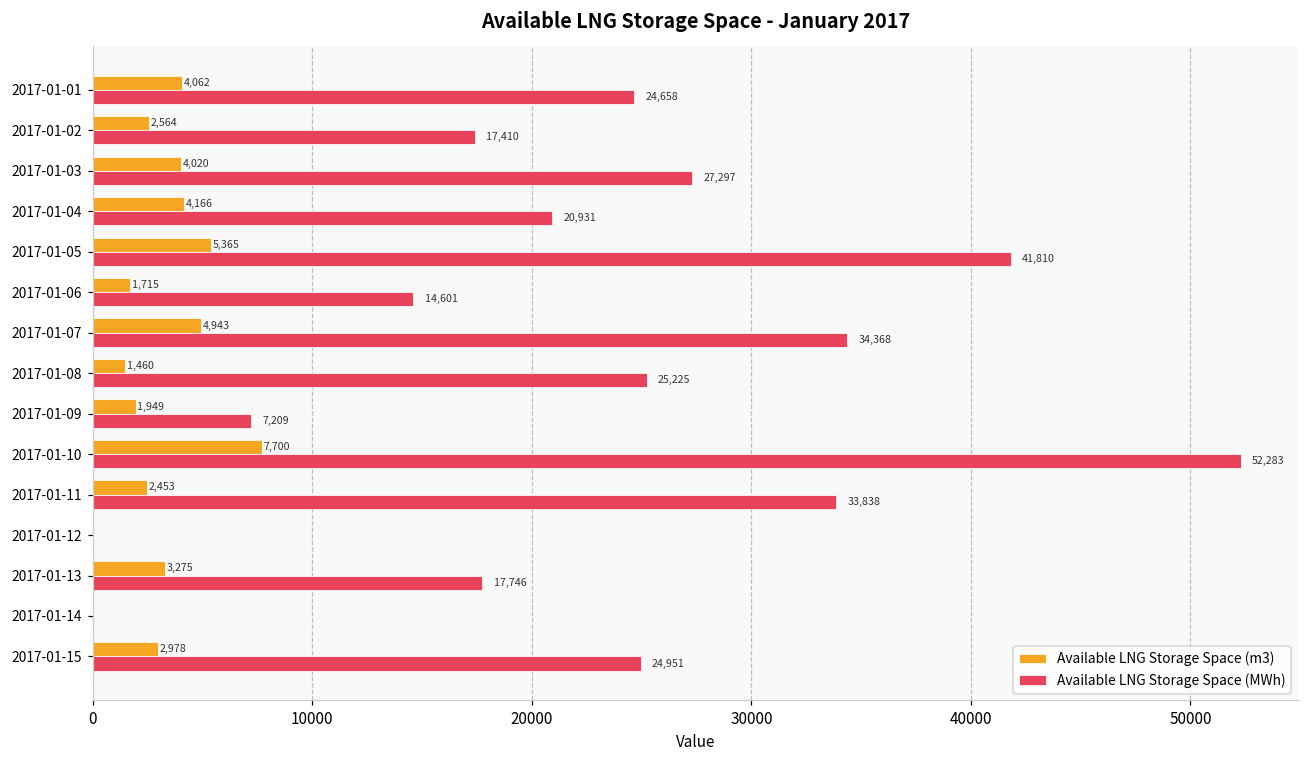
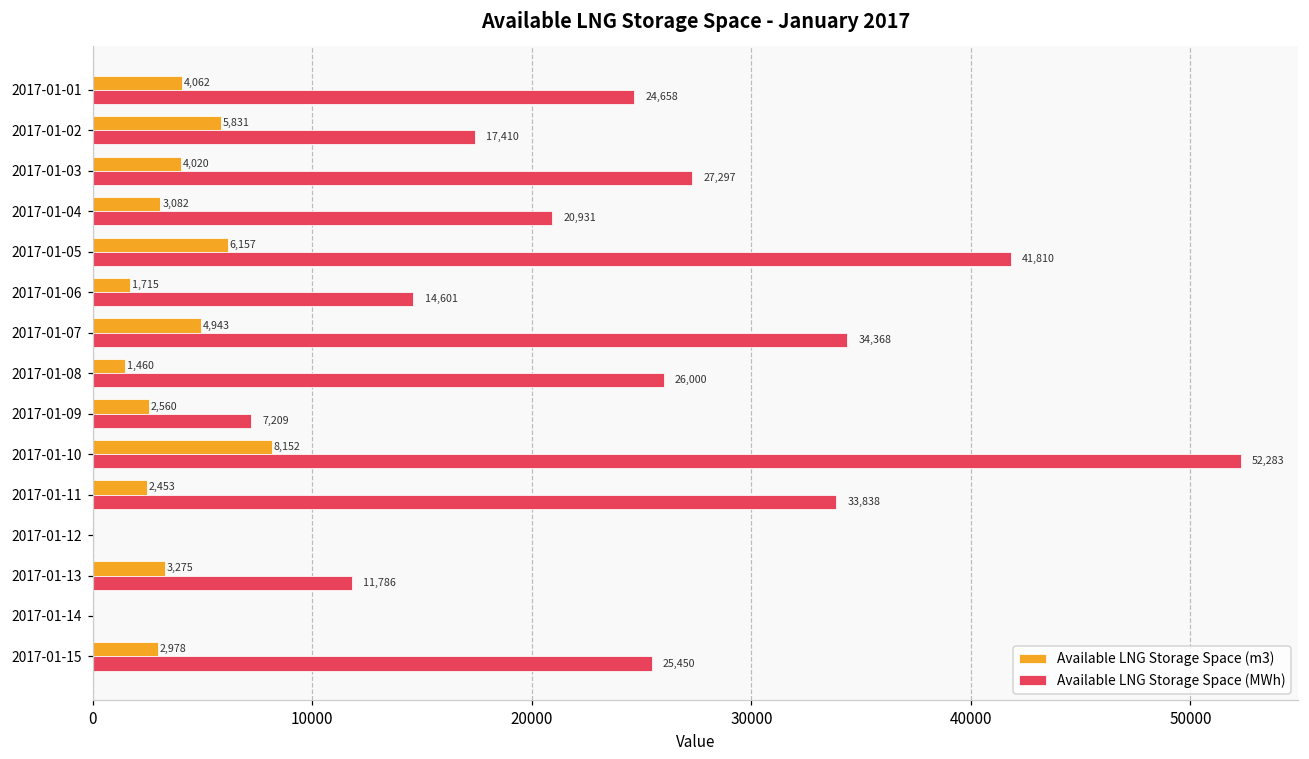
Available LNG Storage Space (m3), 2017-01-02: 2,564 -> 5,831
Available LNG Storage Space (m3), 2017-01-04: 4,166 -> 3,082
Available LNG Storage Space (m3), 2017-01-05: 5,365 -> 6,157
Available LNG Storage Space (MWh), 2017-01-08: 25,225 -> 26,000
Available LNG Storage Space (m3), 2017-01-09: 1,949 -> 2,560
Available LNG Storage Space (m3), 2017-01-10: 7,700 -> 8,152
Available LNG Storage Space (MWh), 2017-01-13: 17,746 -> 11,786
Available LNG Storage Space (MWh), 2017-01-15: 24,951 -> 25,450
